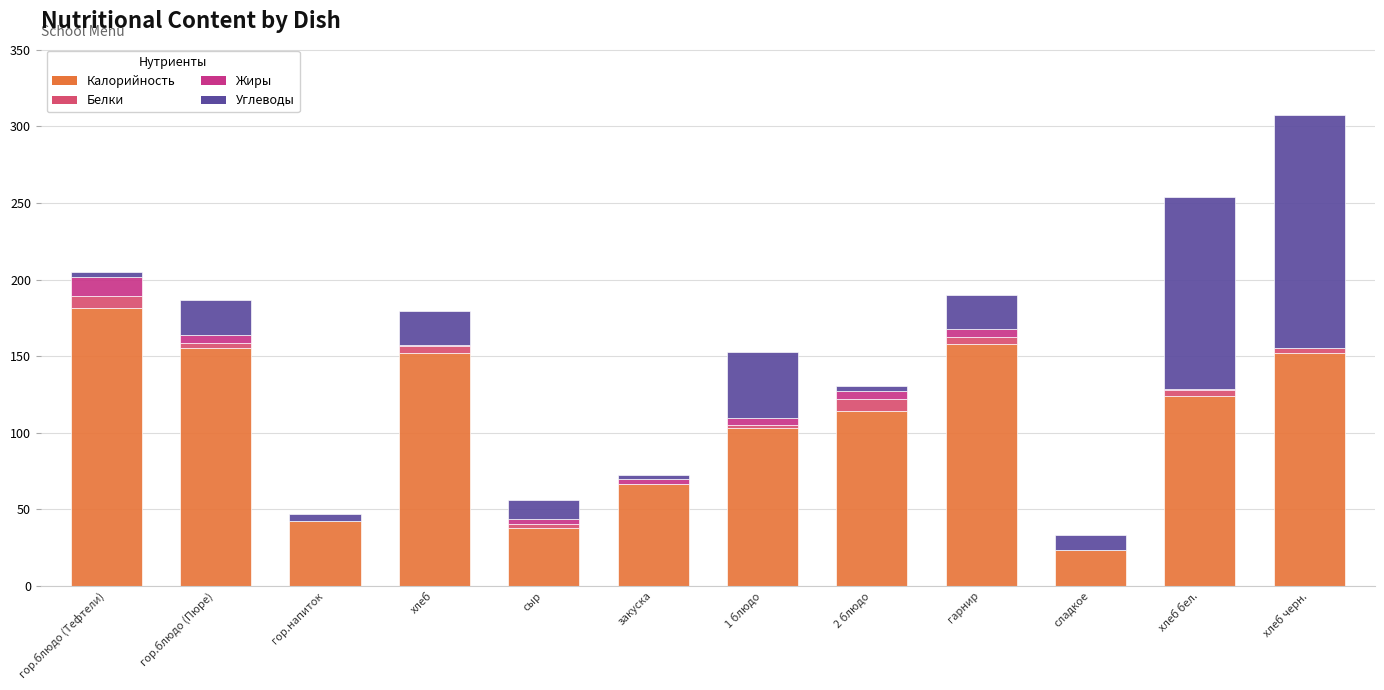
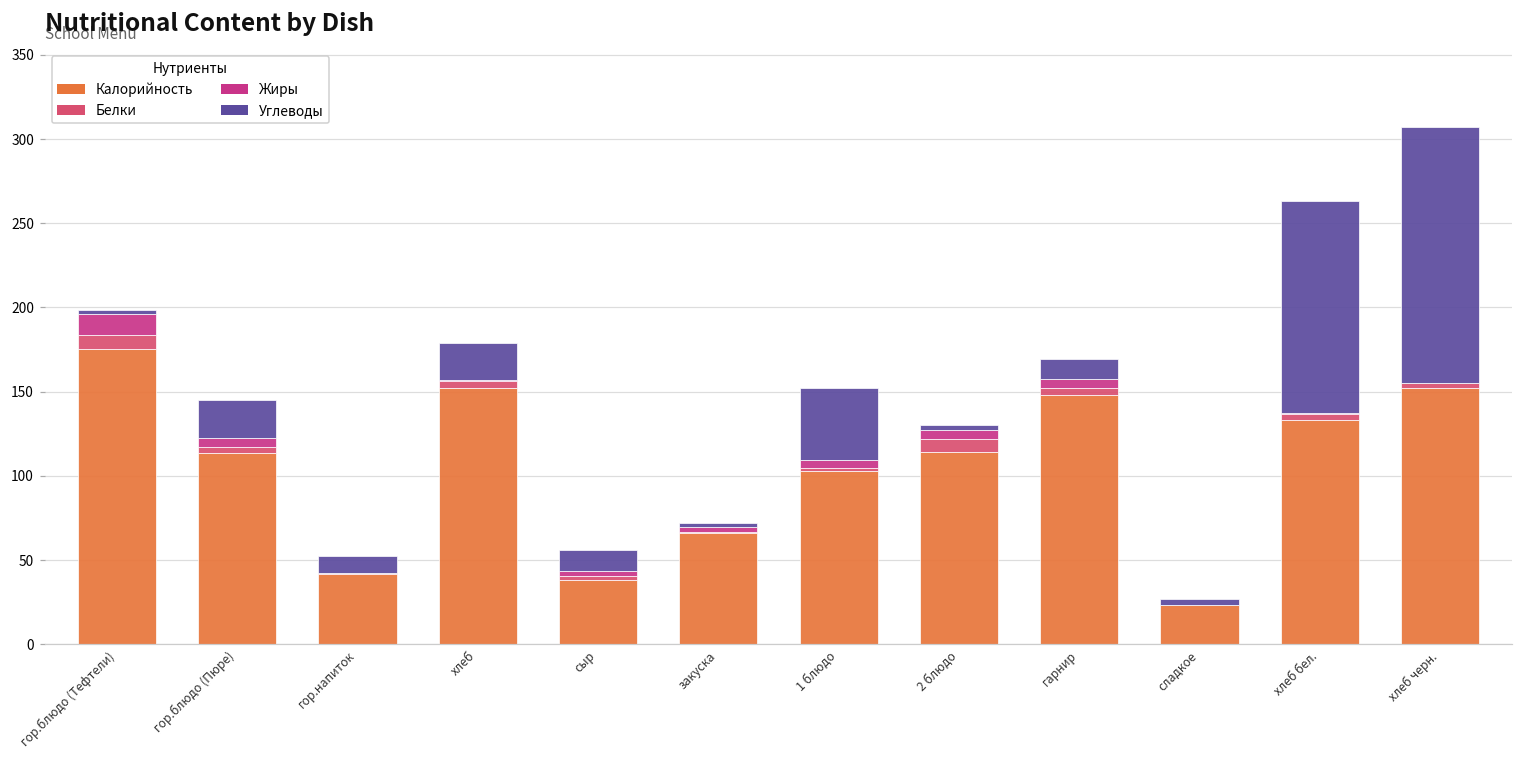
Калорийность, гор.блюдо (Тефтели): 181 -> 176
Калорийность, гор.блюдо (Пюре): 155 -> 114
Углеводы, гор.напиток: 5 -> 10
Калорийность, гарнир: 158 -> 148
Углеводы, гарнир: 22 -> 12
Углеводы, сладкое: 10 -> 3
Калорийность, хлеб бел.: 124 -> 133
